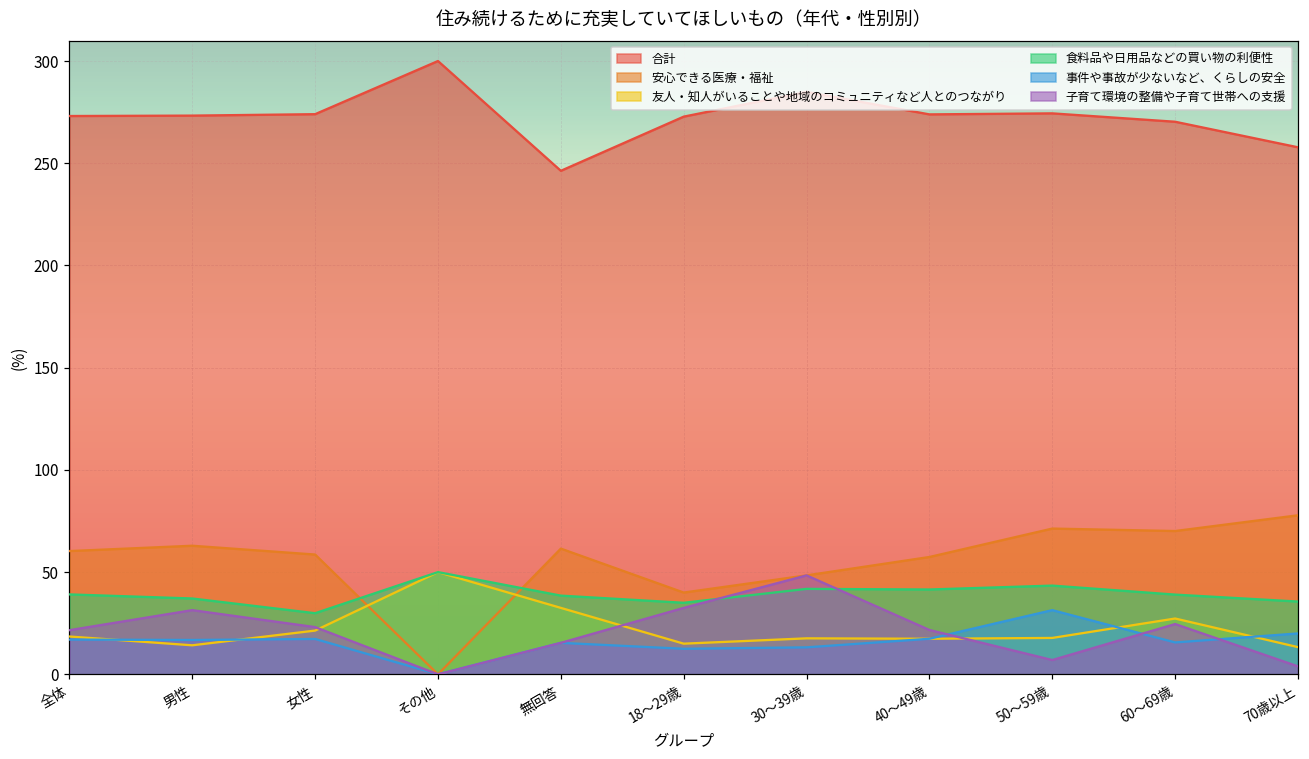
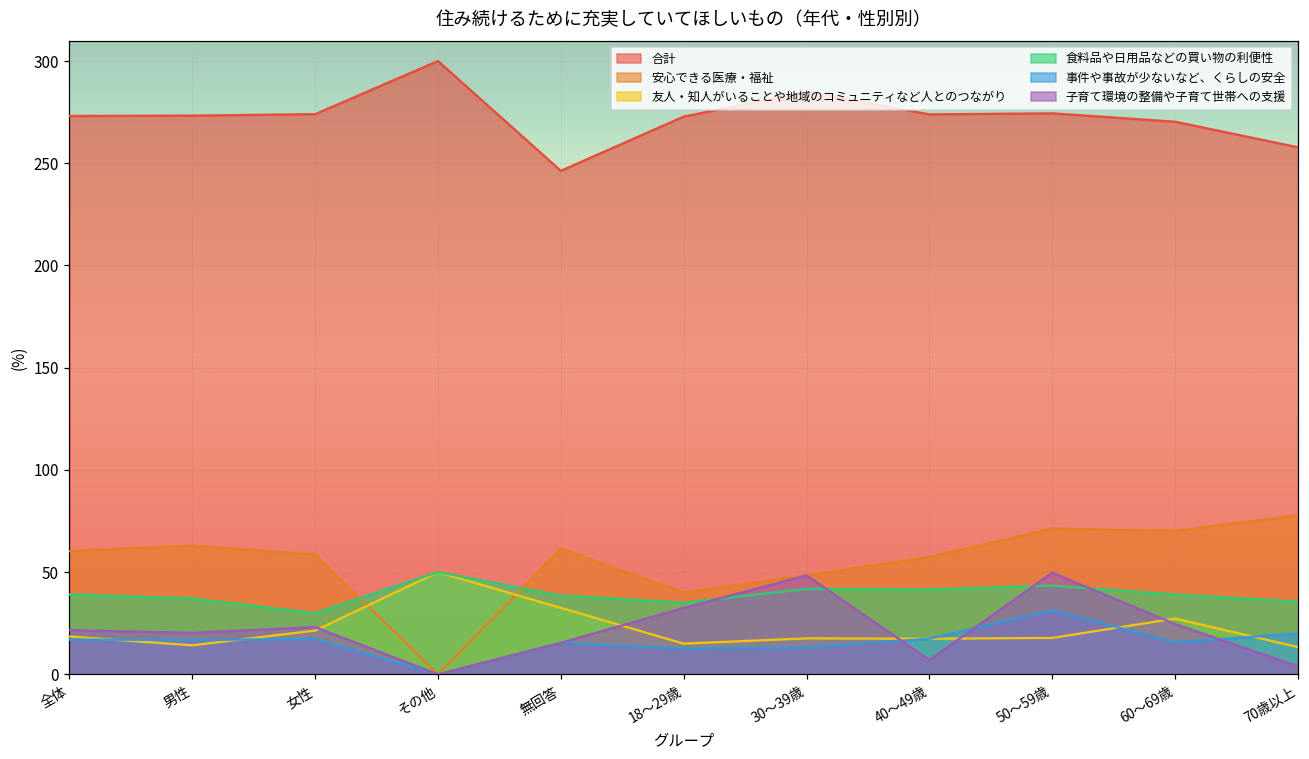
子育て環境の整備や子育て世帯への支援, 男性: 31 -> 20
子育て環境の整備や子育て世帯への支援, 40～49歳: 22 -> 7
子育て環境の整備や子育て世帯への支援, 50～59歳: 7 -> 50
